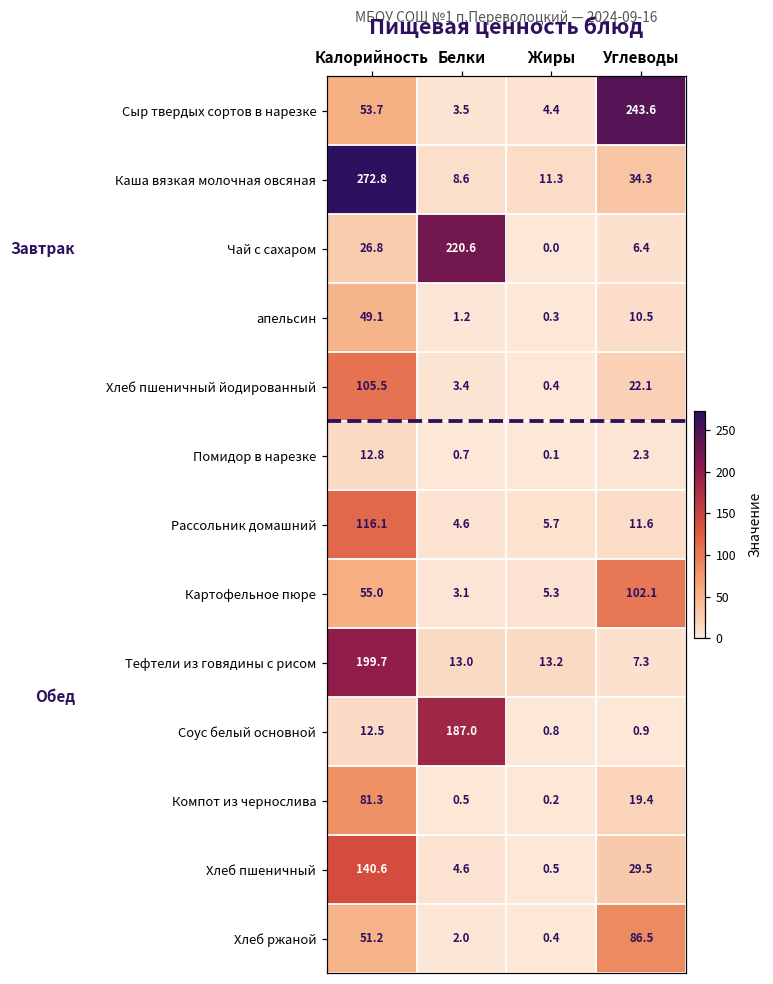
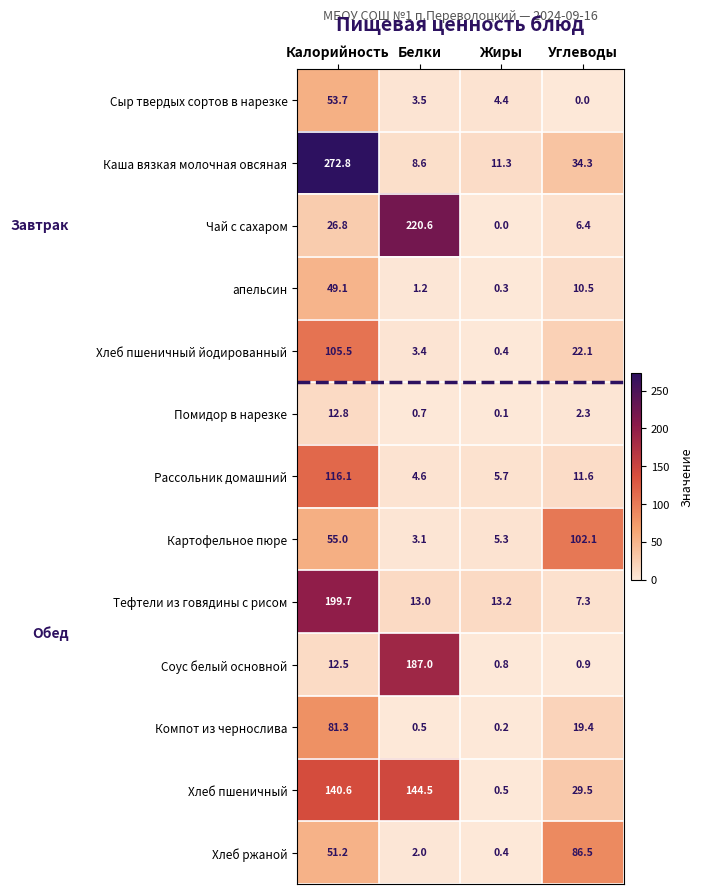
Сыр твердых сортов в нарезке, Углеводы: 243.6 -> 0.0
Хлеб пшеничный, Белки: 4.6 -> 144.5
